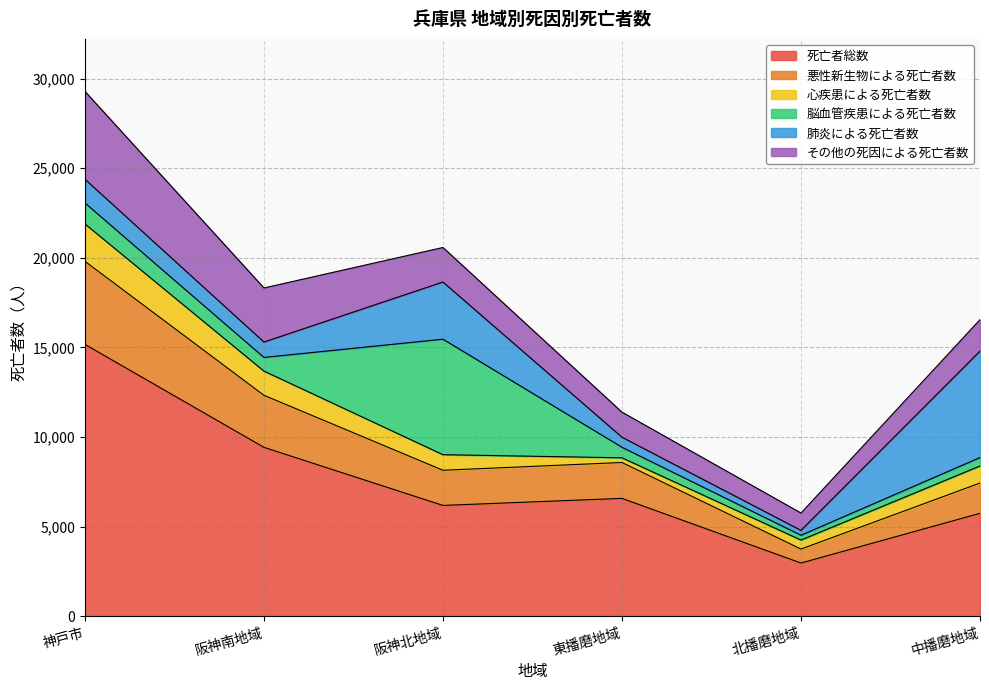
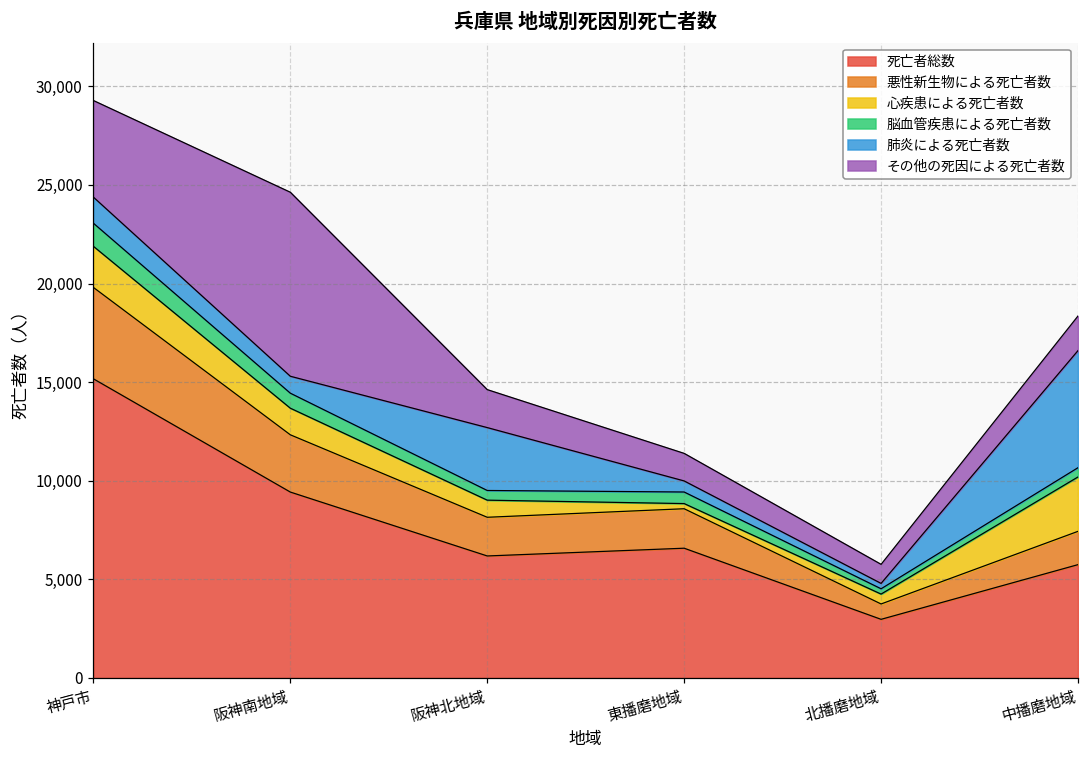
その他の死因による死亡者数, 阪神南地域: 3,000 -> 9,300
脳血管疾患による死亡者数, 阪神北地域: 6,400 -> 500
心疾患による死亡者数, 中播磨地域: 1,000 -> 2,800
